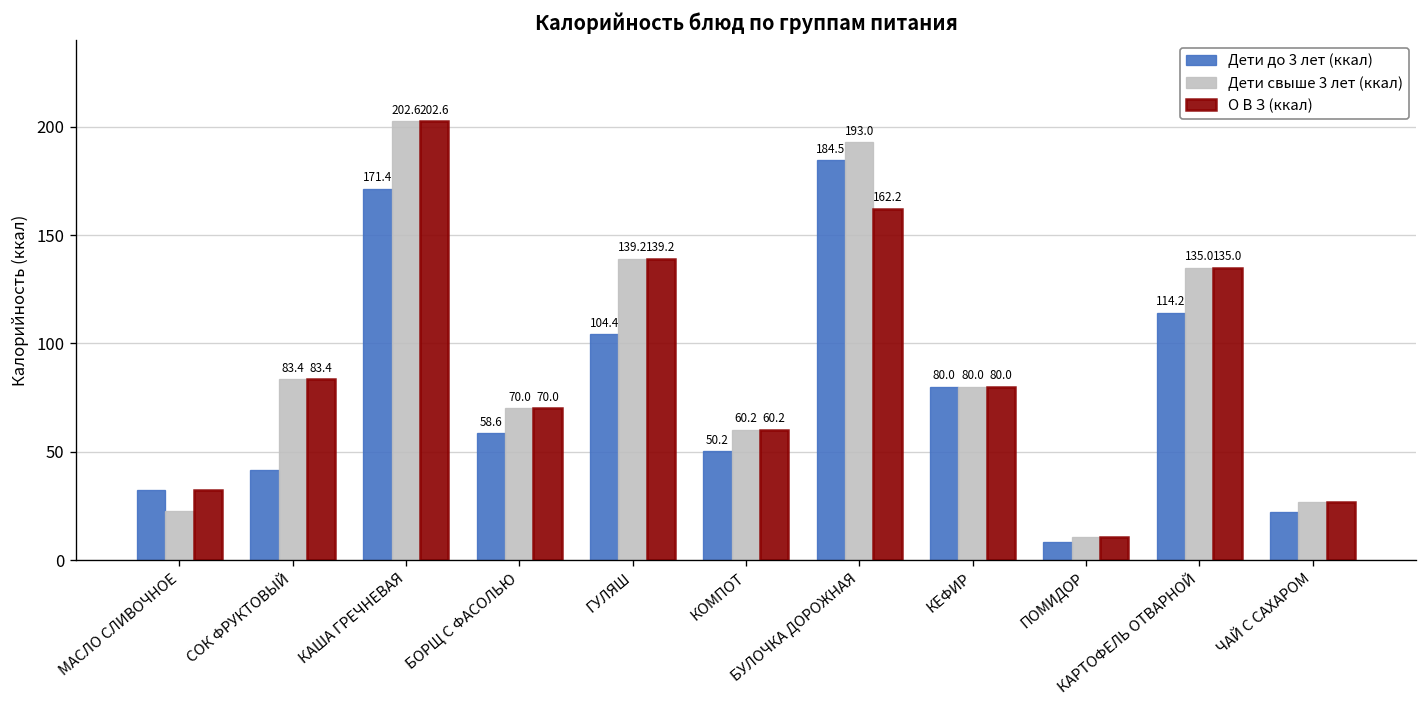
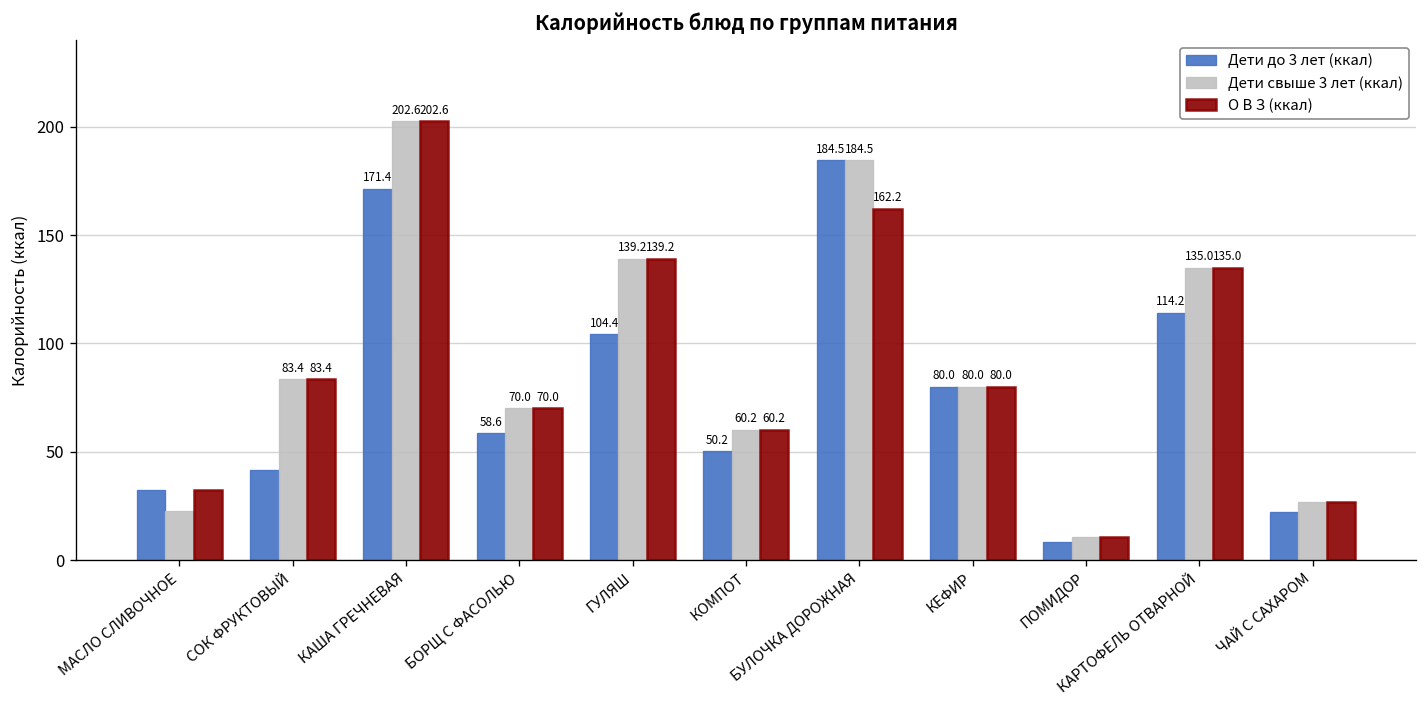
Дети свыше 3 лет (ккал), БУЛОЧКА ДОРОЖНАЯ: 193.0 -> 184.5
